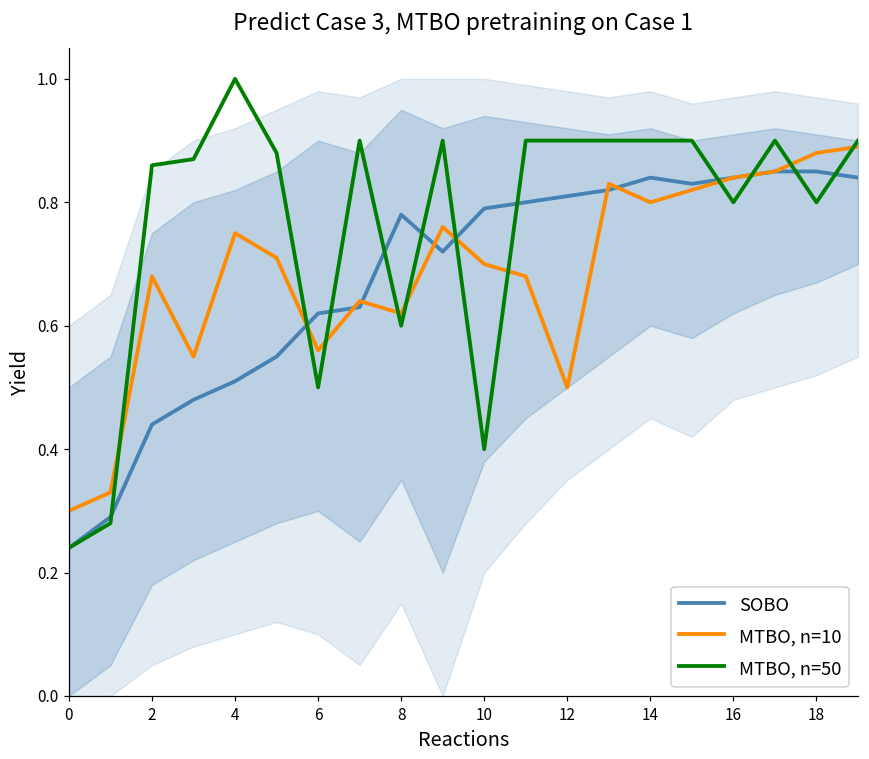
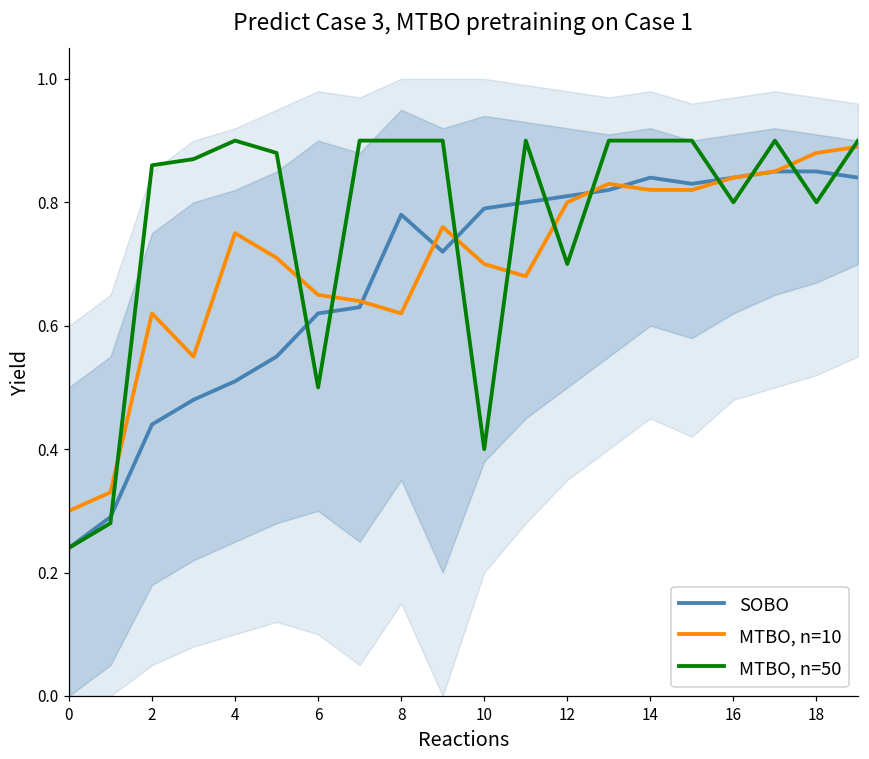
MTBO, n=10, 2: 0.68 -> 0.62
MTBO, n=50, 4: 1.0 -> 0.9
MTBO, n=10, 6: 0.56 -> 0.65
MTBO, n=50, 8: 0.6 -> 0.9
MTBO, n=10, 12: 0.5 -> 0.8
MTBO, n=50, 12: 0.9 -> 0.7
MTBO, n=10, 14: 0.80 -> 0.82
